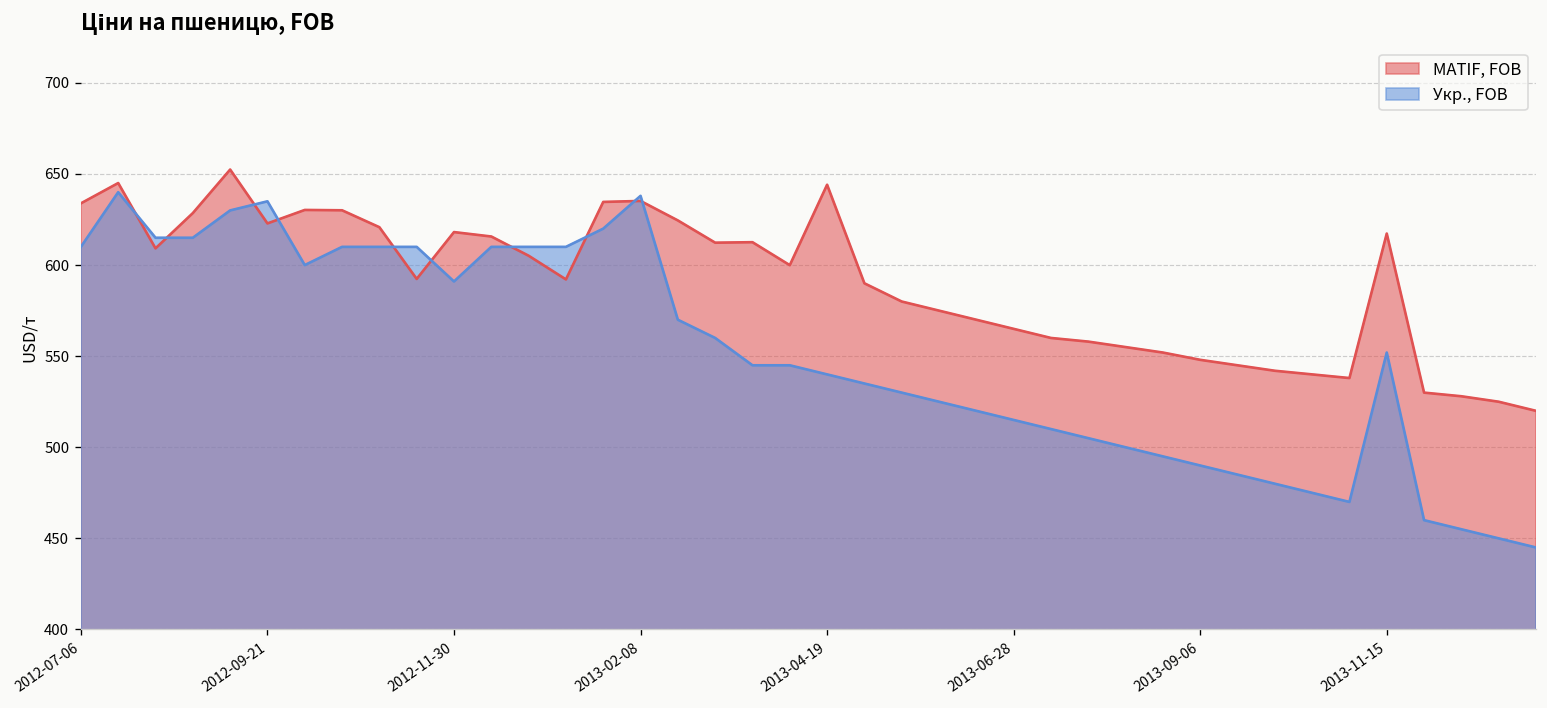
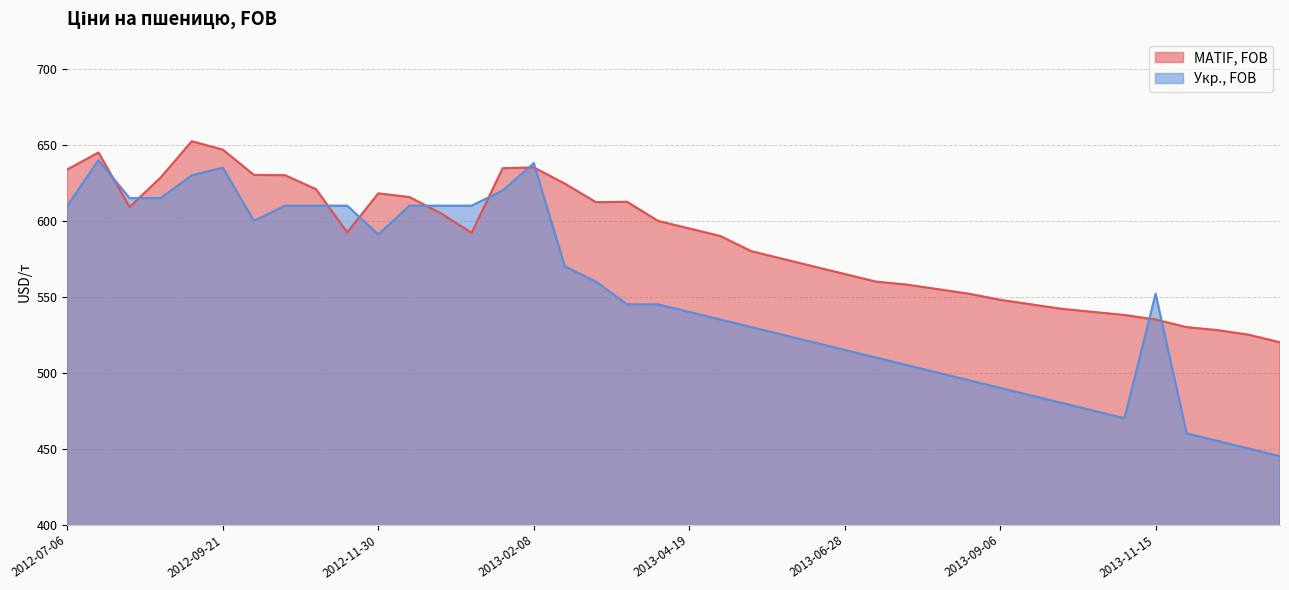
MATIF, FOB, 2012-09-21: 623 -> 647
MATIF, FOB, 2013-04-19: 644 -> 595
MATIF, FOB, 2013-11-15: 617 -> 535
